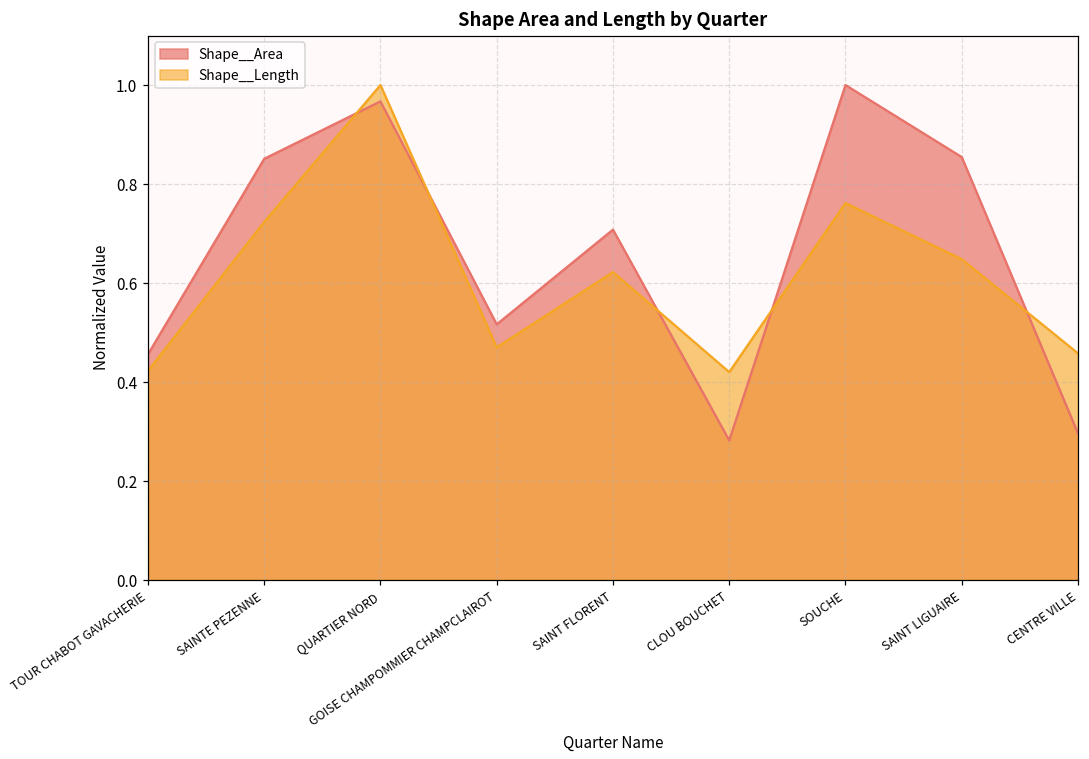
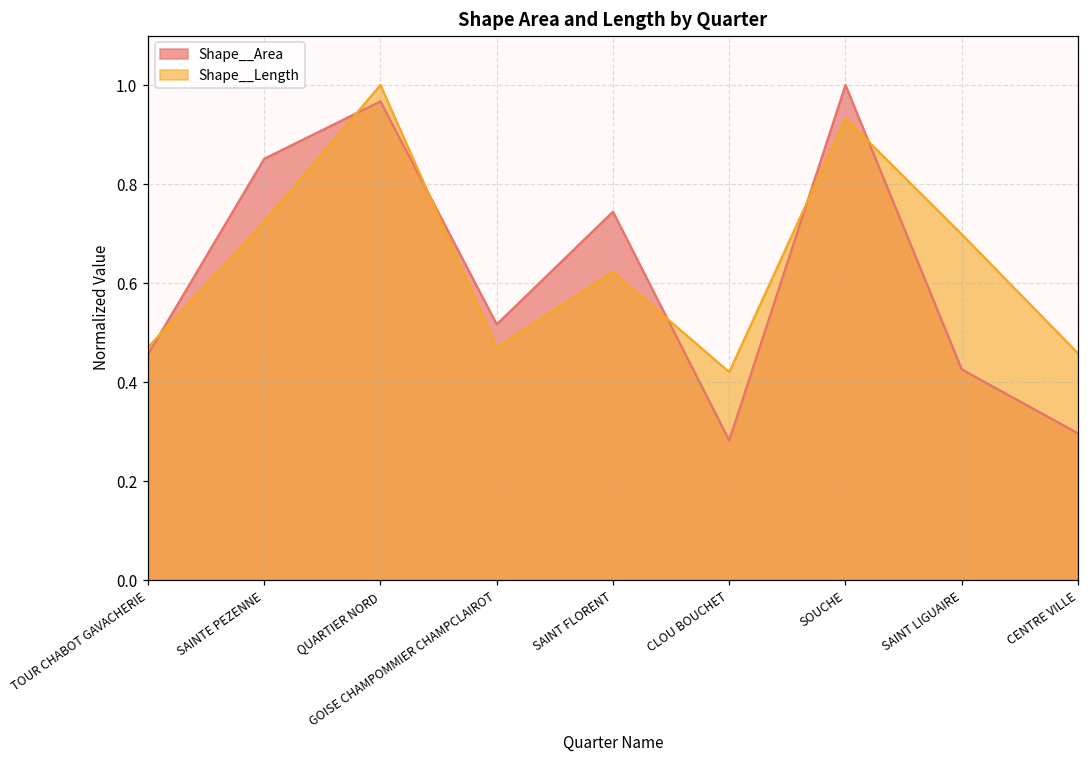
Shape__Length, TOUR CHABOT GAVACHERIE: 0.42 -> 0.47
Shape__Area, SAINT FLORENT: 0.71 -> 0.74
Shape__Length, SOUCHE: 0.76 -> 0.93
Shape__Area, SAINT LIGUAIRE: 0.85 -> 0.43
Shape__Length, SAINT LIGUAIRE: 0.65 -> 0.70
